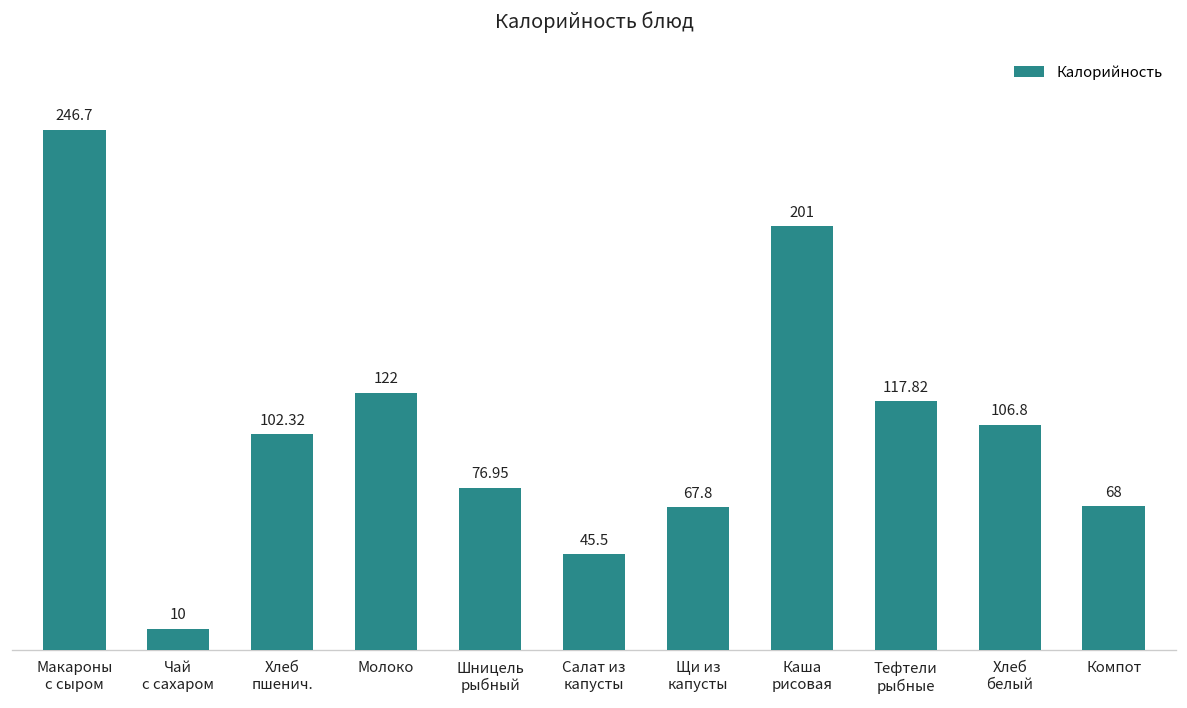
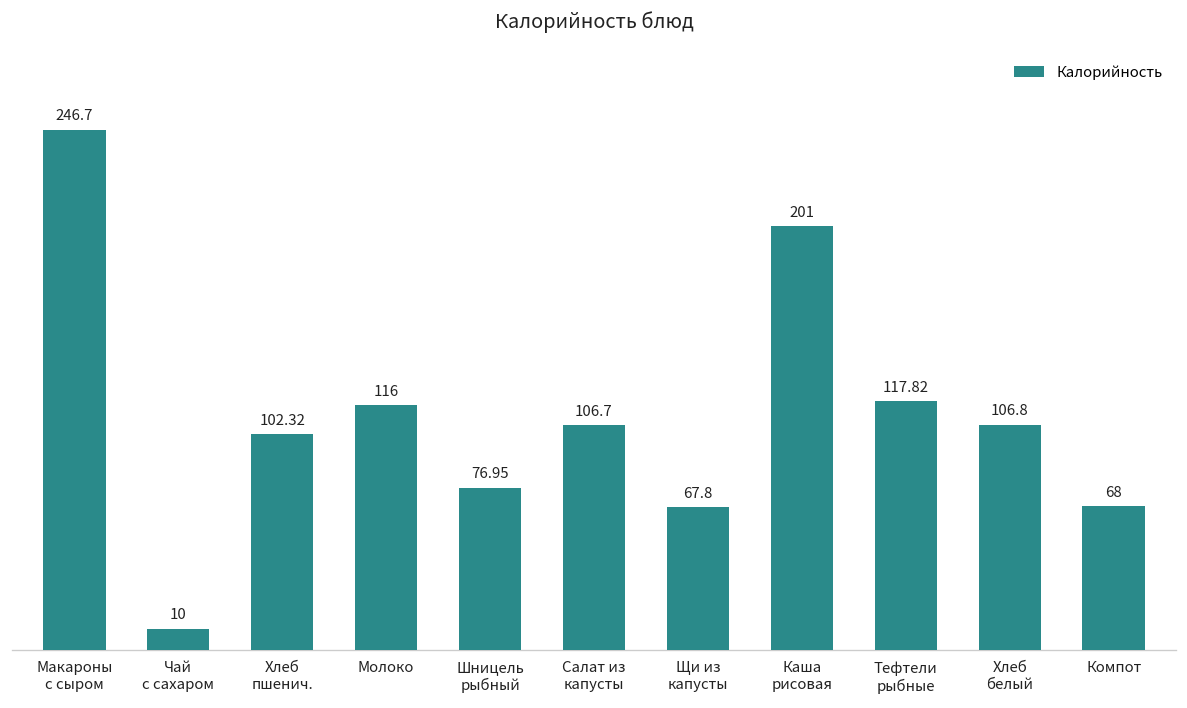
Молоко: 122 -> 116
Салат из капусты: 45.5 -> 106.7
